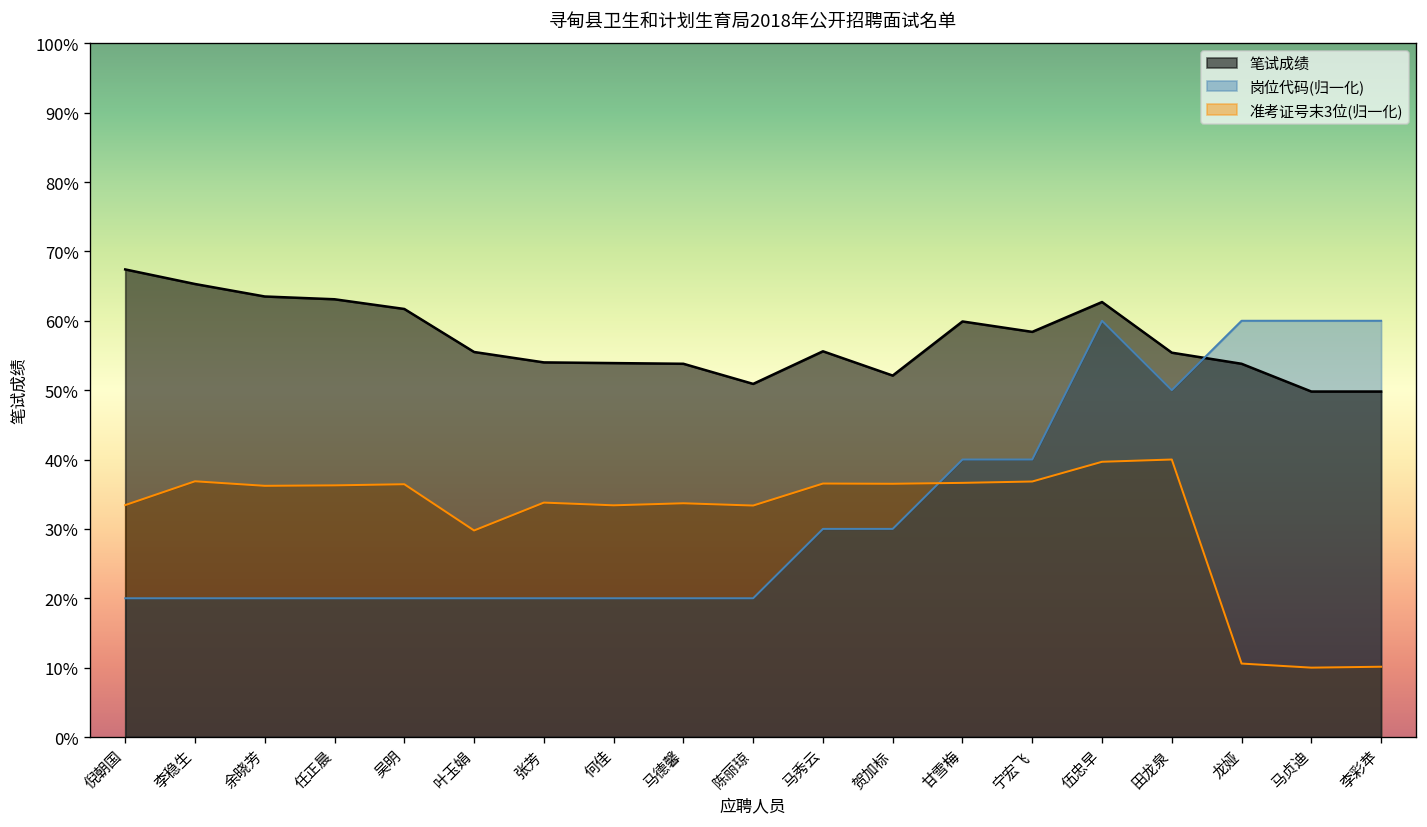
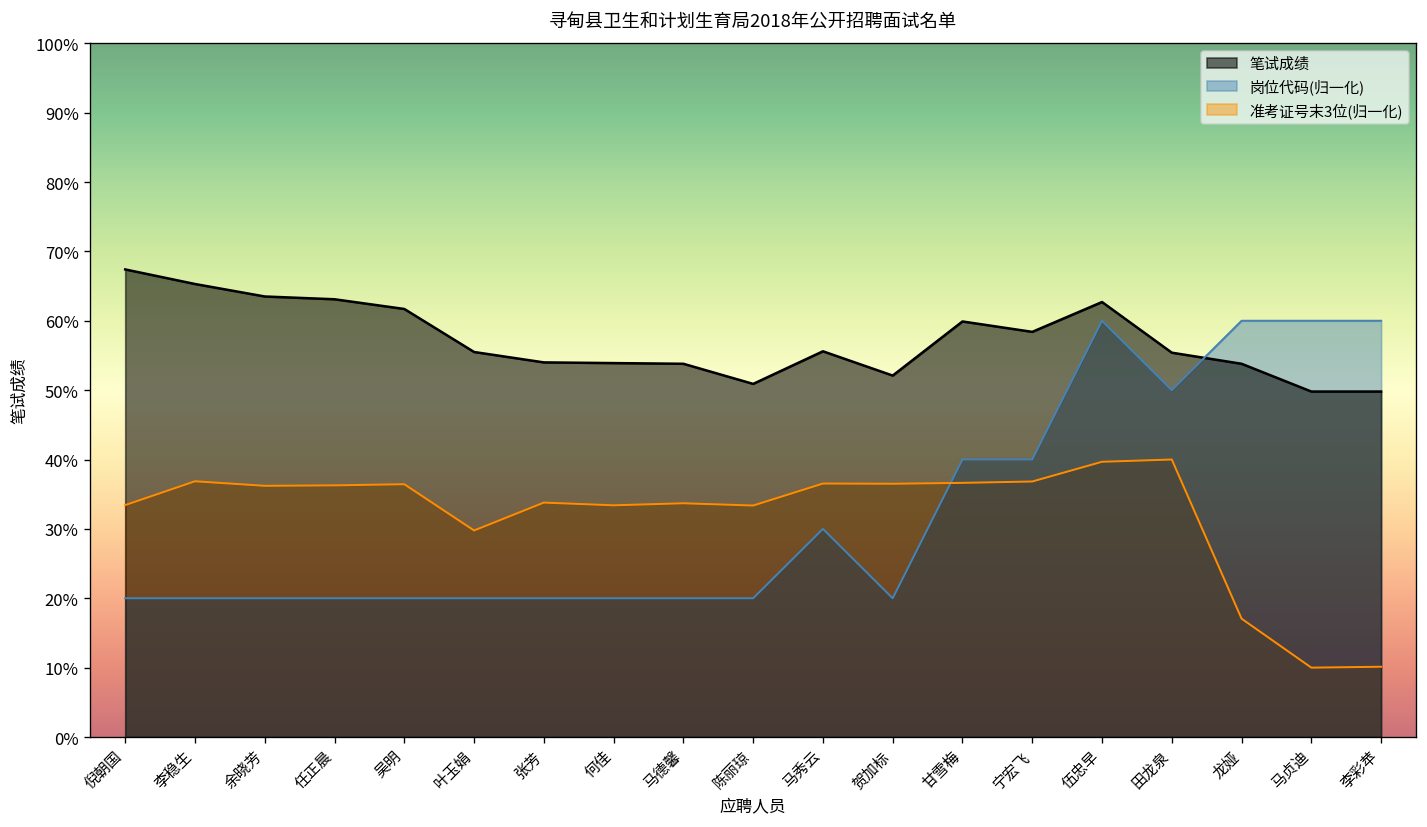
岗位代码(归一化), 贺加标: 30% -> 20%
准考证号末3位(归一化), 龙娅: 11% -> 17%
